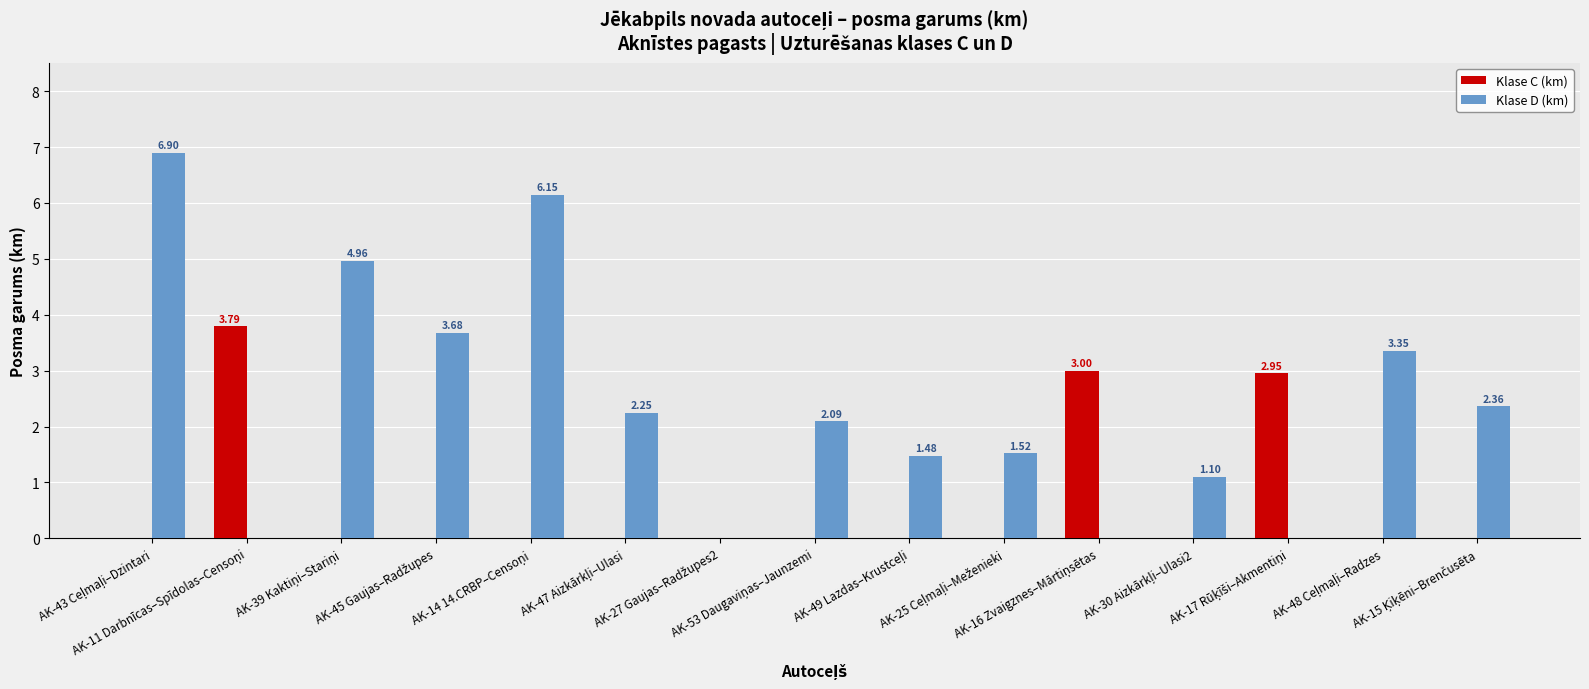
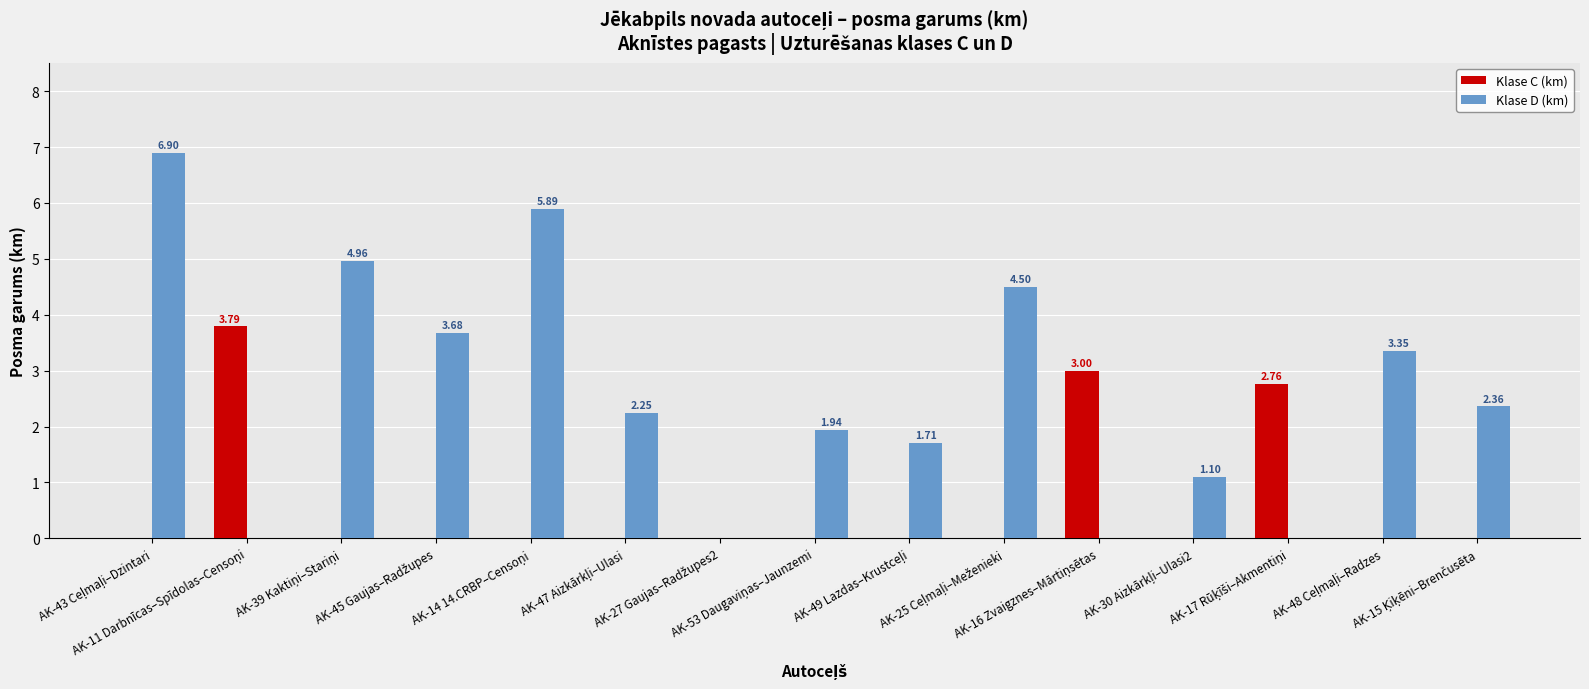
Klase D (km), AK-14 14.CRBP–Censoņi: 6.15 -> 5.89
Klase D (km), AK-53 Daugaviņas–Jaunzemi: 2.09 -> 1.94
Klase D (km), AK-49 Lazdas–Krustceļi: 1.48 -> 1.71
Klase D (km), AK-25 Ceļmaļi–Meženieki: 1.52 -> 4.50
Klase C (km), AK-17 Rūķīši–Akmentiņi: 2.95 -> 2.76
